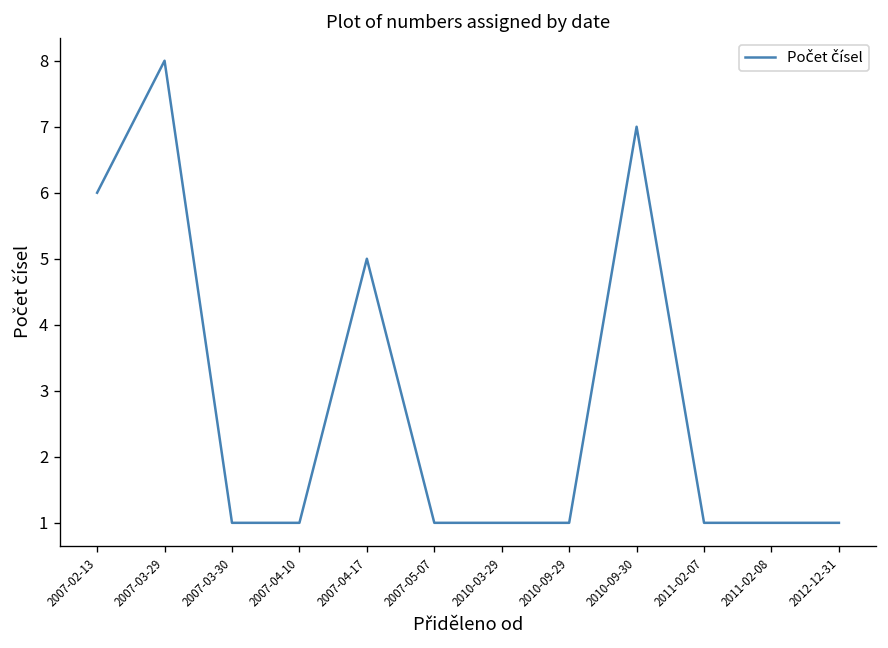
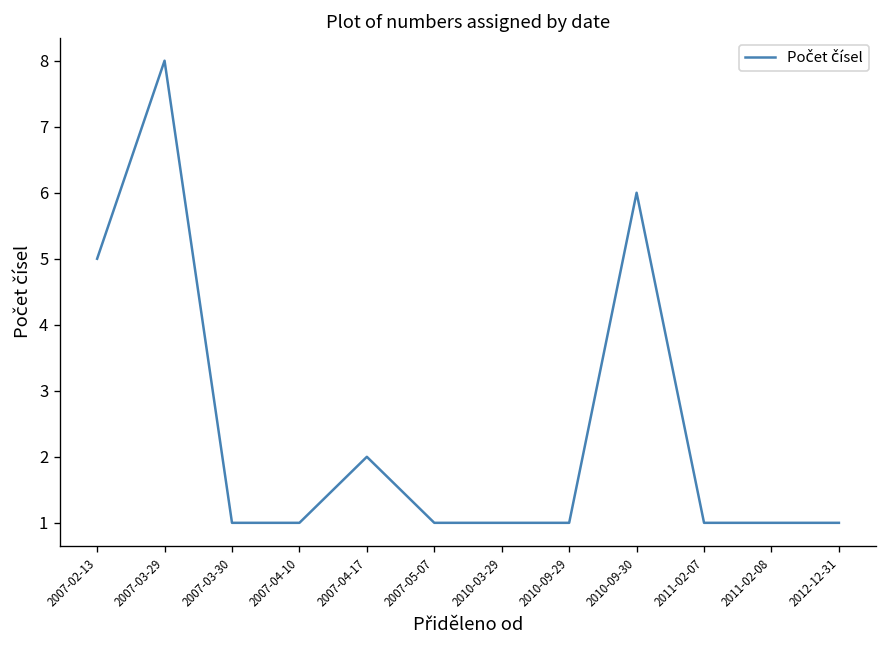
2007-02-13: 6 -> 5
2007-04-17: 5 -> 2
2010-09-30: 7 -> 6
